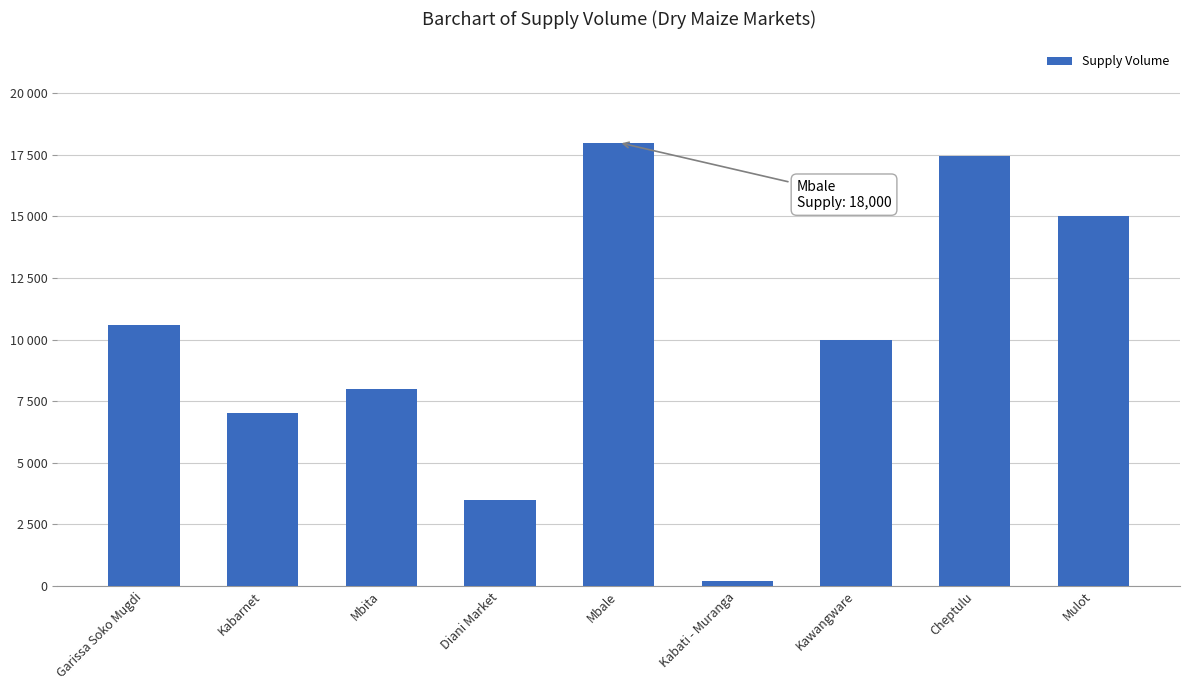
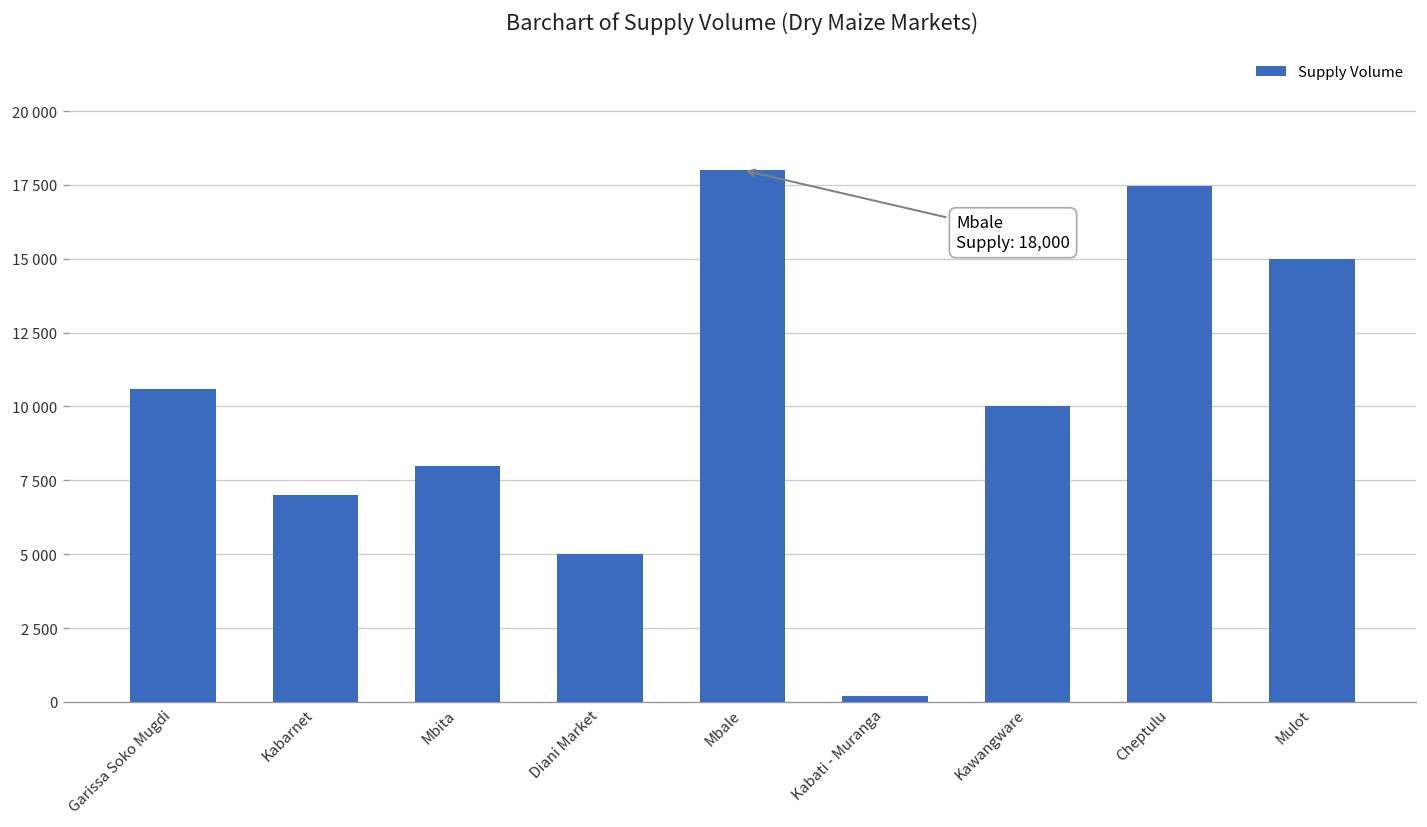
Diani Market: 3500 -> 5000
